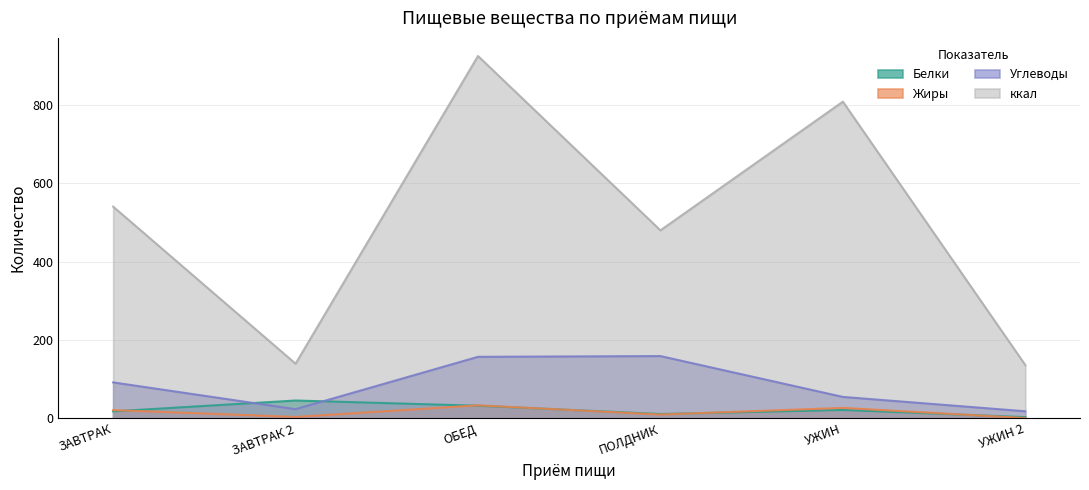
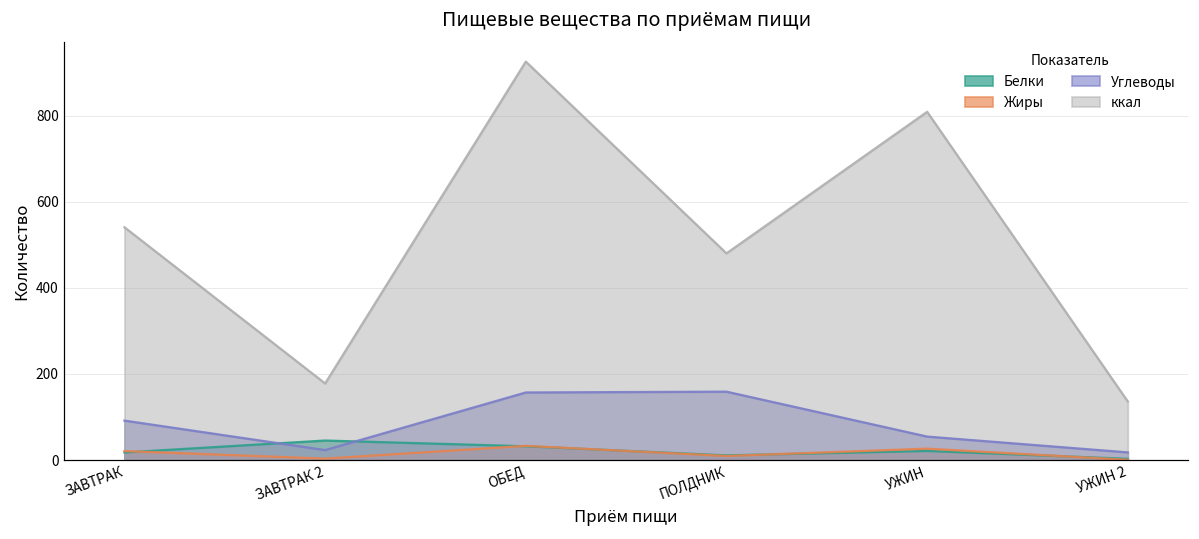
ккал, ЗАВТРАК 2: 140 -> 180
